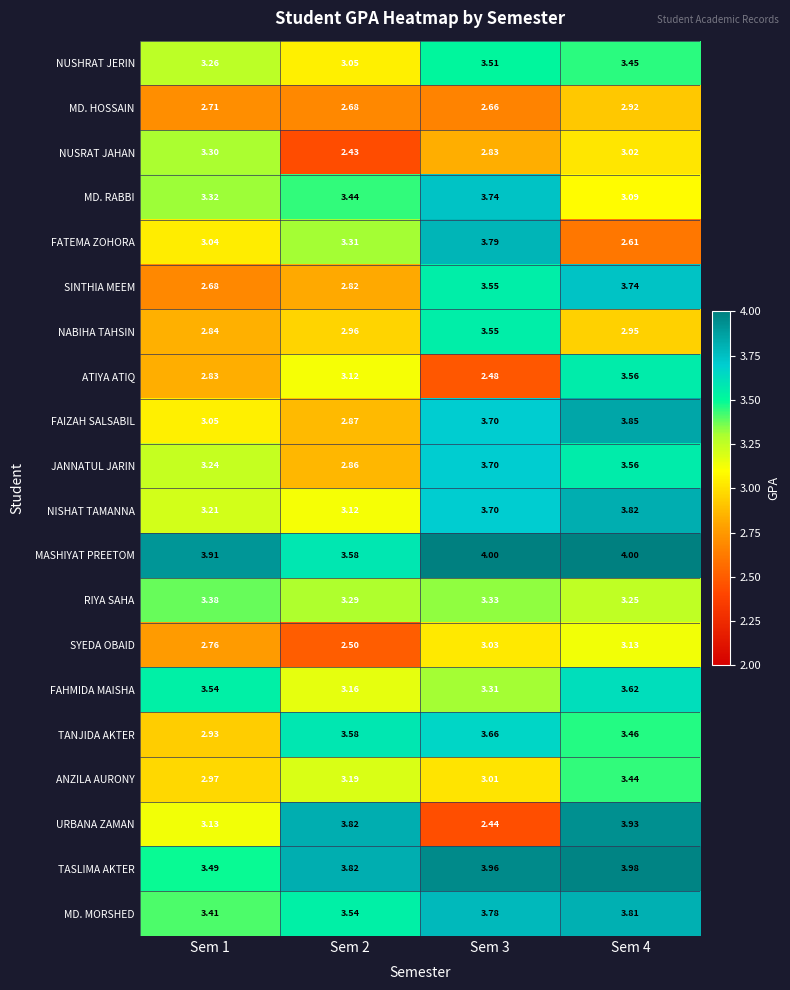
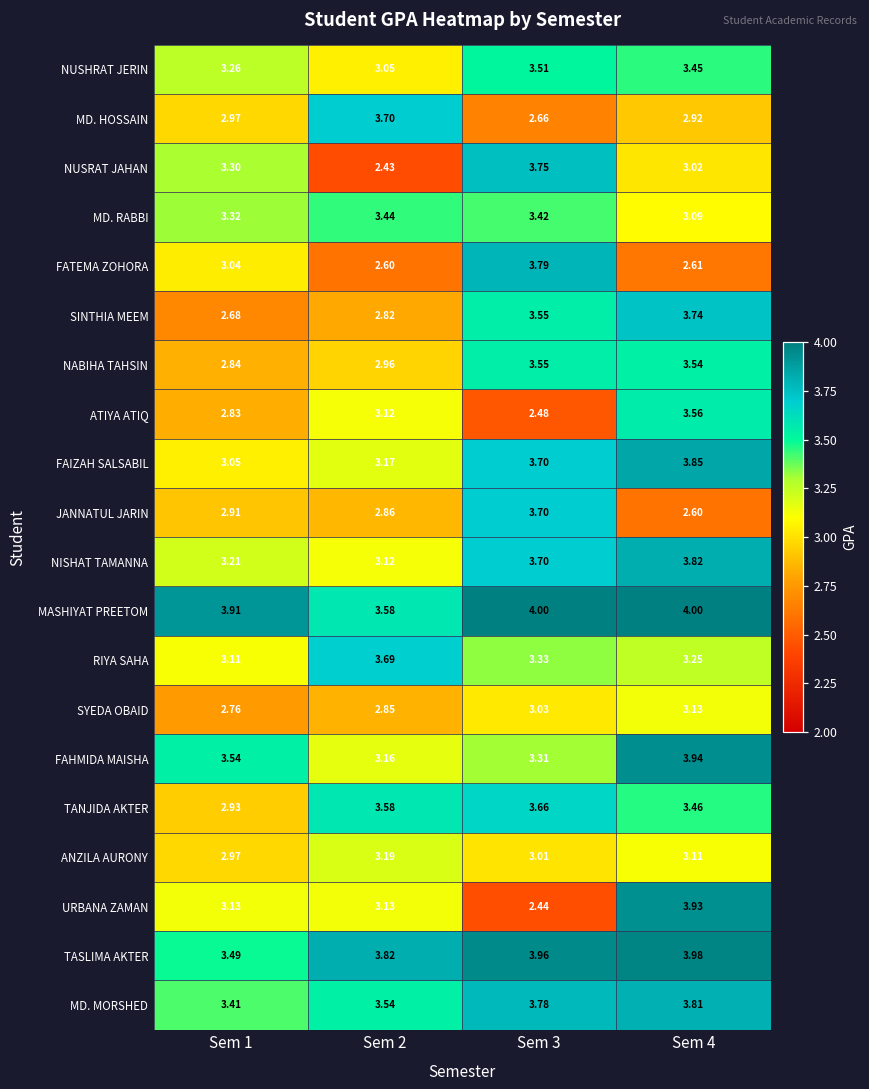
MD. HOSSAIN, Sem 1: 2.71 -> 2.97
MD. HOSSAIN, Sem 2: 2.68 -> 3.70
NUSRAT JAHAN, Sem 3: 2.83 -> 3.75
MD. RABBI, Sem 3: 3.74 -> 3.42
FATEMA ZOHORA, Sem 2: 3.31 -> 2.60
NABIHA TAHSIN, Sem 4: 2.95 -> 3.54
FAIZAH SALSABIL, Sem 2: 2.87 -> 3.17
JANNATUL JARIN, Sem 1: 3.24 -> 2.91
JANNATUL JARIN, Sem 4: 3.56 -> 2.60
RIYA SAHA, Sem 1: 3.38 -> 3.11
RIYA SAHA, Sem 2: 3.29 -> 3.69
SYEDA OBAID, Sem 2: 2.50 -> 2.85
FAHMIDA MAISHA, Sem 4: 3.62 -> 3.94
ANZILA AURONY, Sem 4: 3.44 -> 3.11
URBANA ZAMAN, Sem 2: 3.82 -> 3.13
